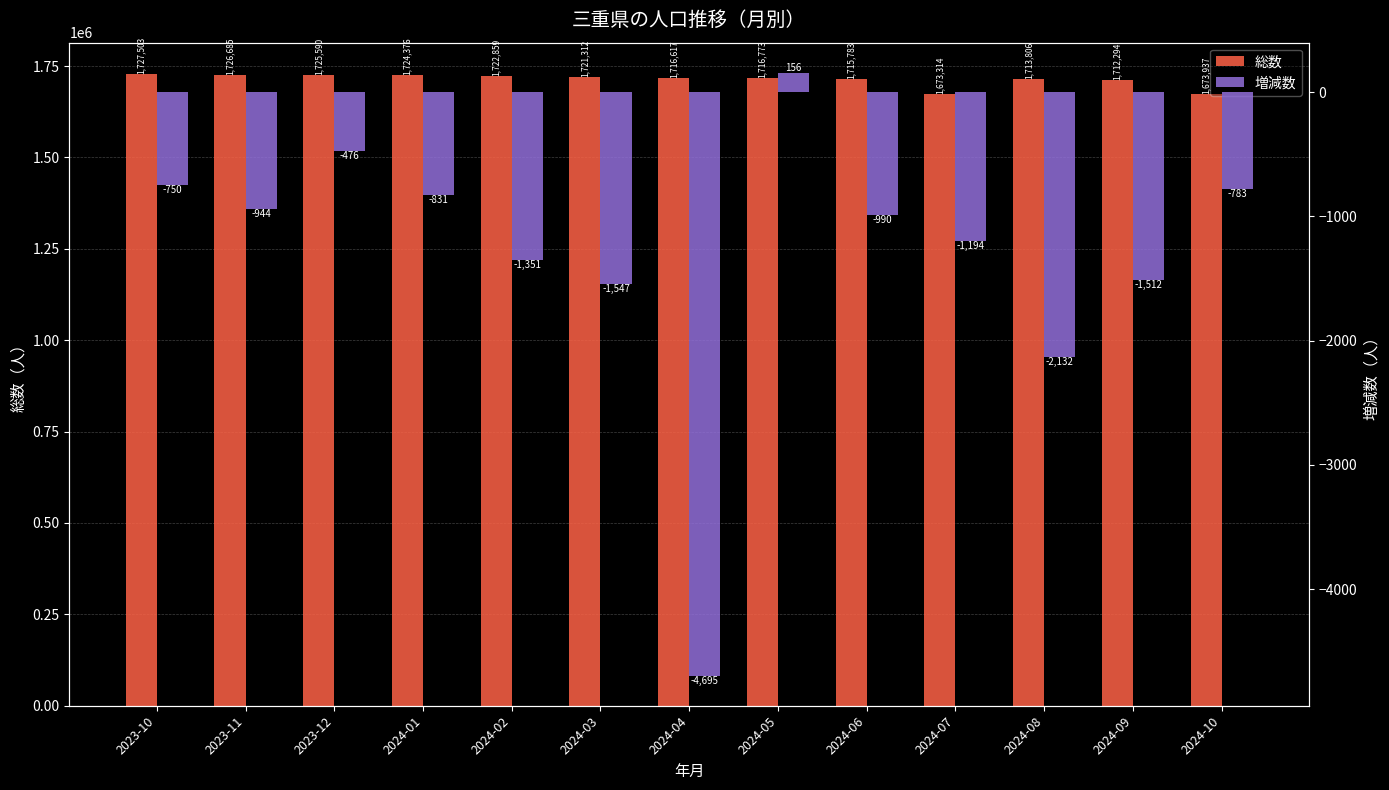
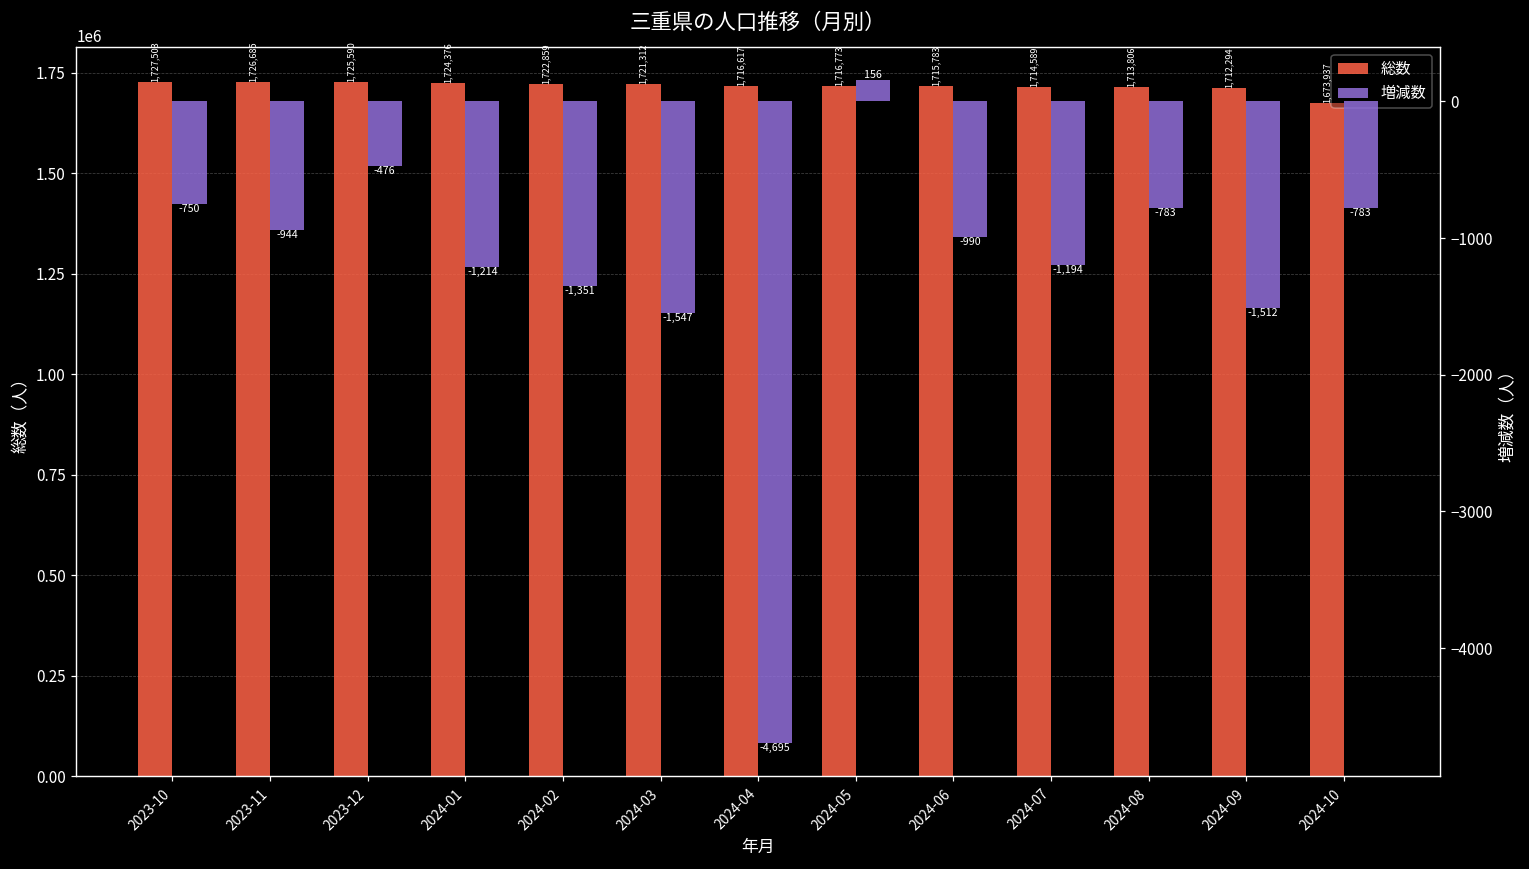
総数, 2024-07: 1,673,314 -> 1,714,589
増減数, 2024-01: -831 -> -1,214
増減数, 2024-08: -2,132 -> -783
